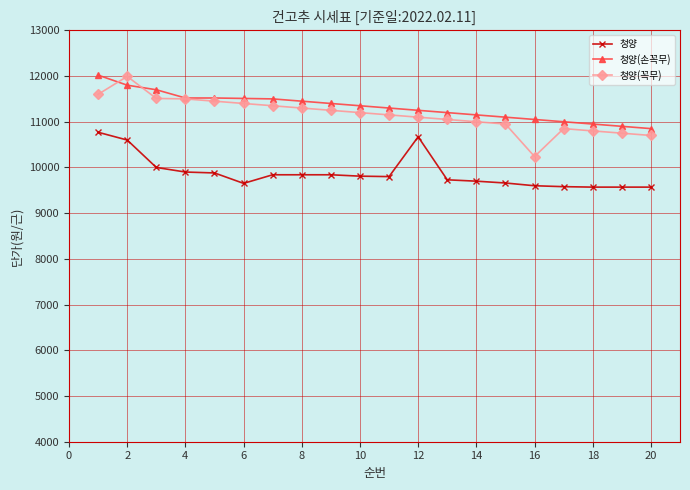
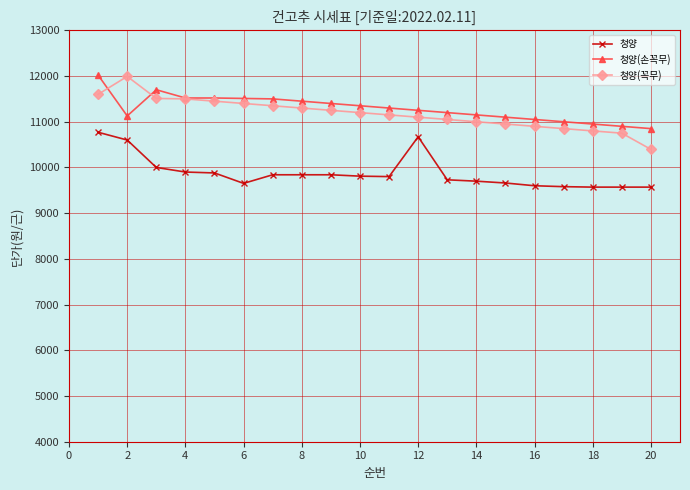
청양(손꼭무), 2: 11800 -> 11100
청양(꼭무), 16: 10200 -> 10900
청양(꼭무), 20: 10700 -> 10400
